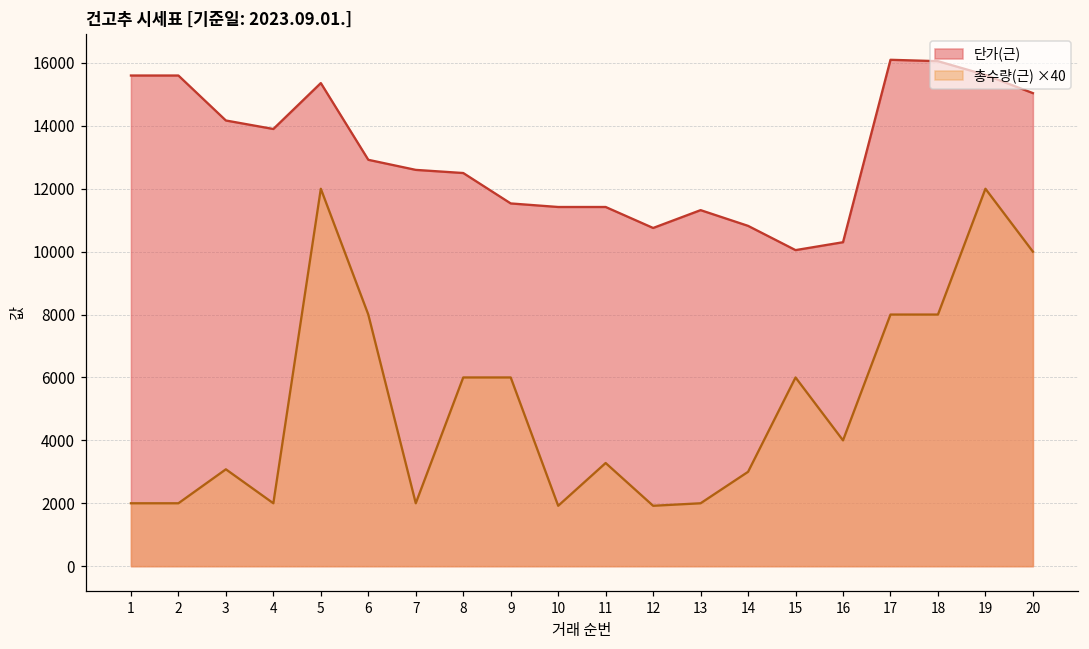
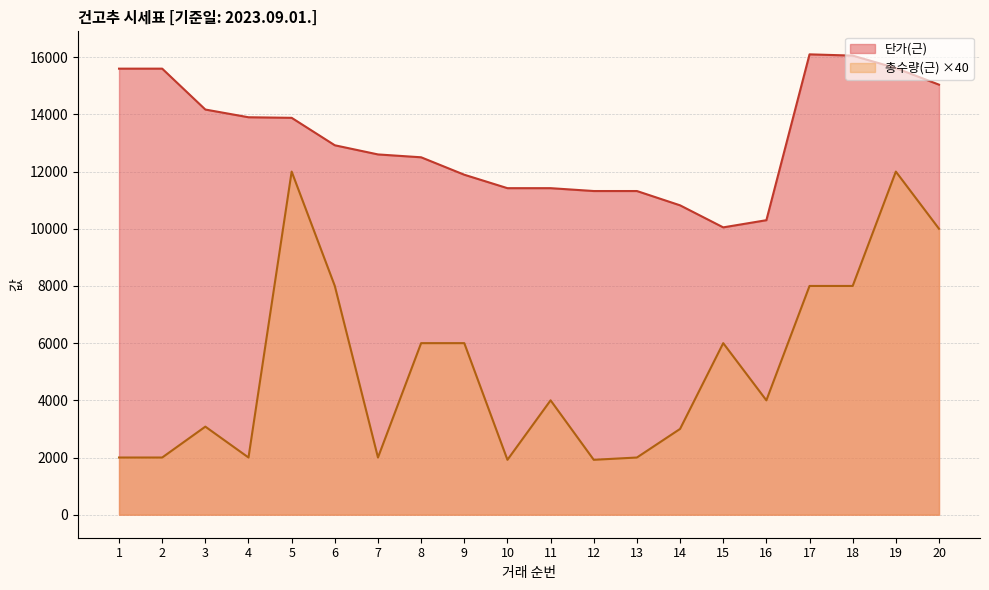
단가(근), 5: 15400 -> 13900
단가(근), 9: 11500 -> 11900
총수량(근) ×40, 11: 3300 -> 4000
단가(근), 12: 10800 -> 11300
